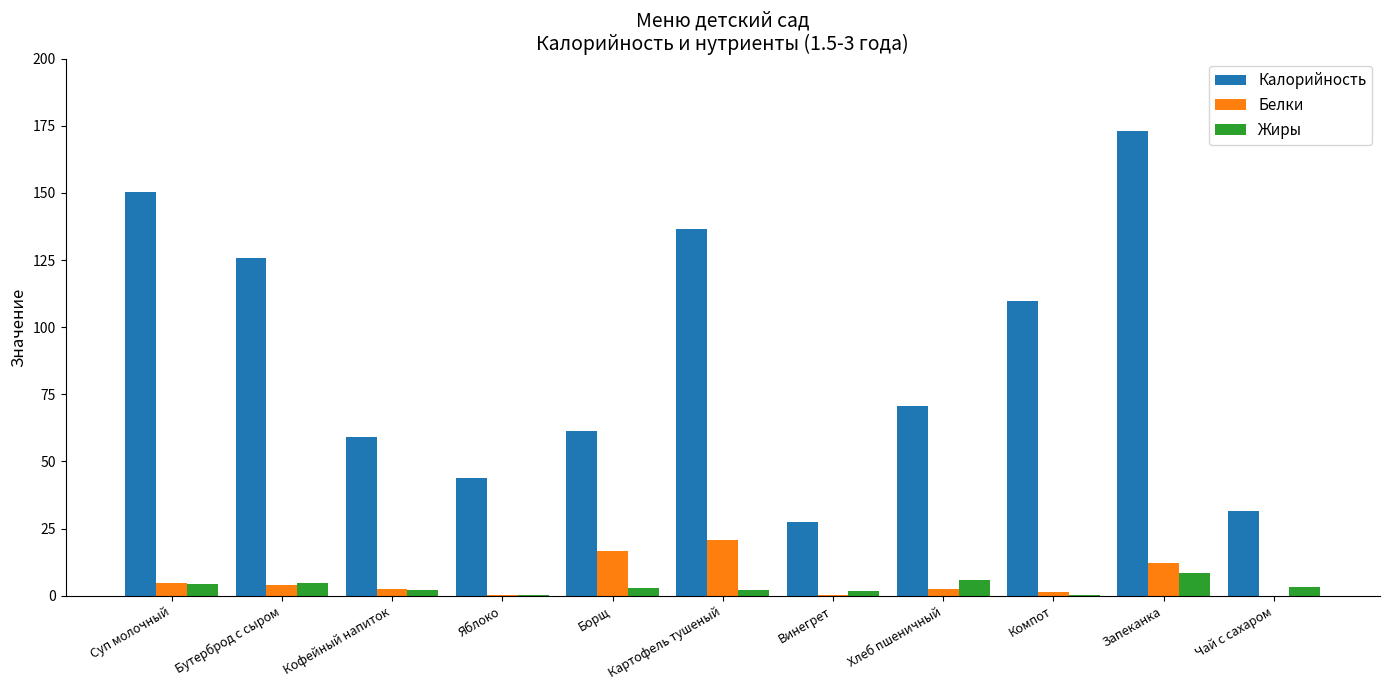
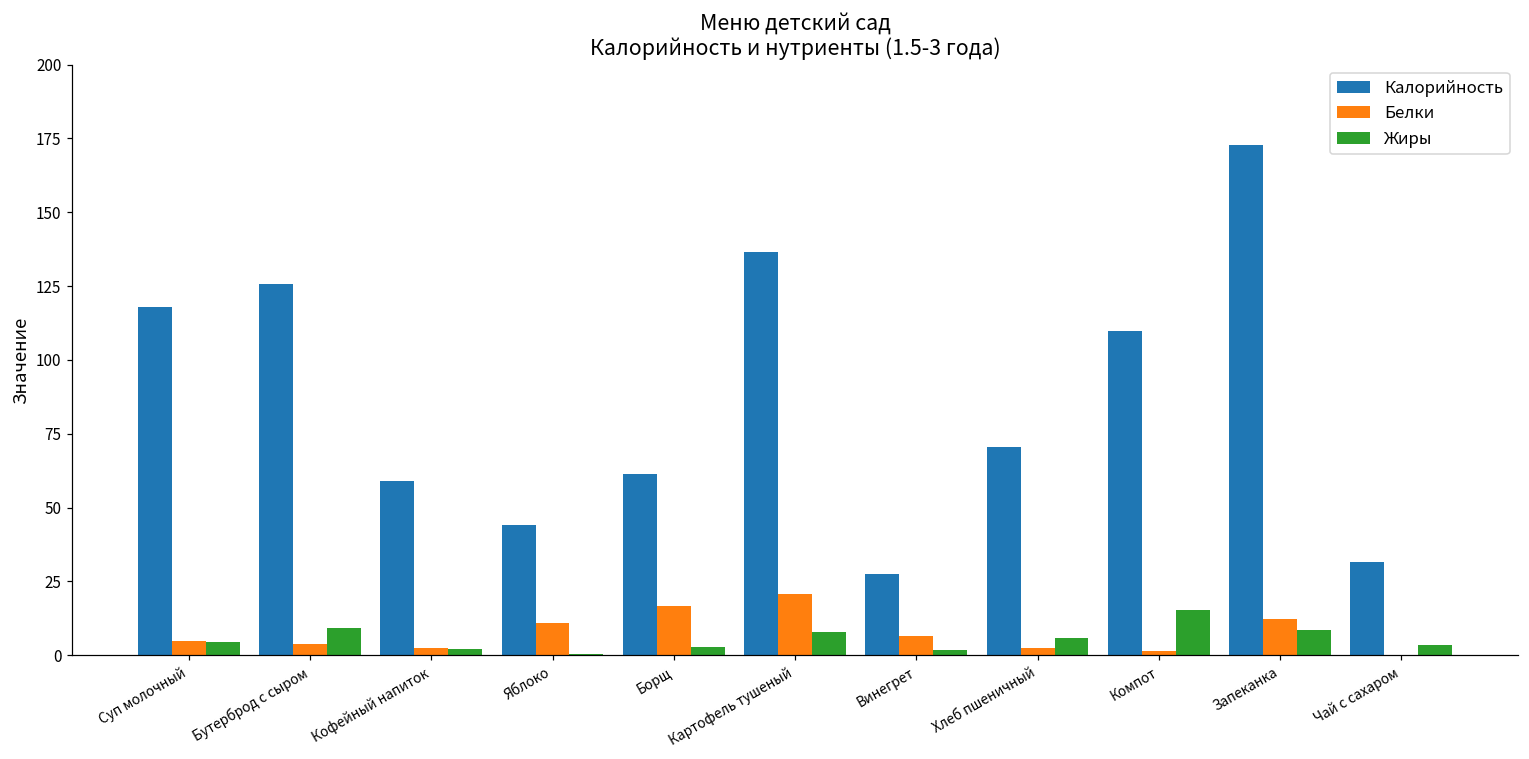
Калорийность, Суп молочный: 150 -> 118
Жиры, Бутерброд с сыром: 5 -> 9
Белки, Яблоко: 0 -> 11
Жиры, Картофель тушеный: 2 -> 8
Белки, Винегрет: 0 -> 7
Жиры, Компот: 0 -> 15
